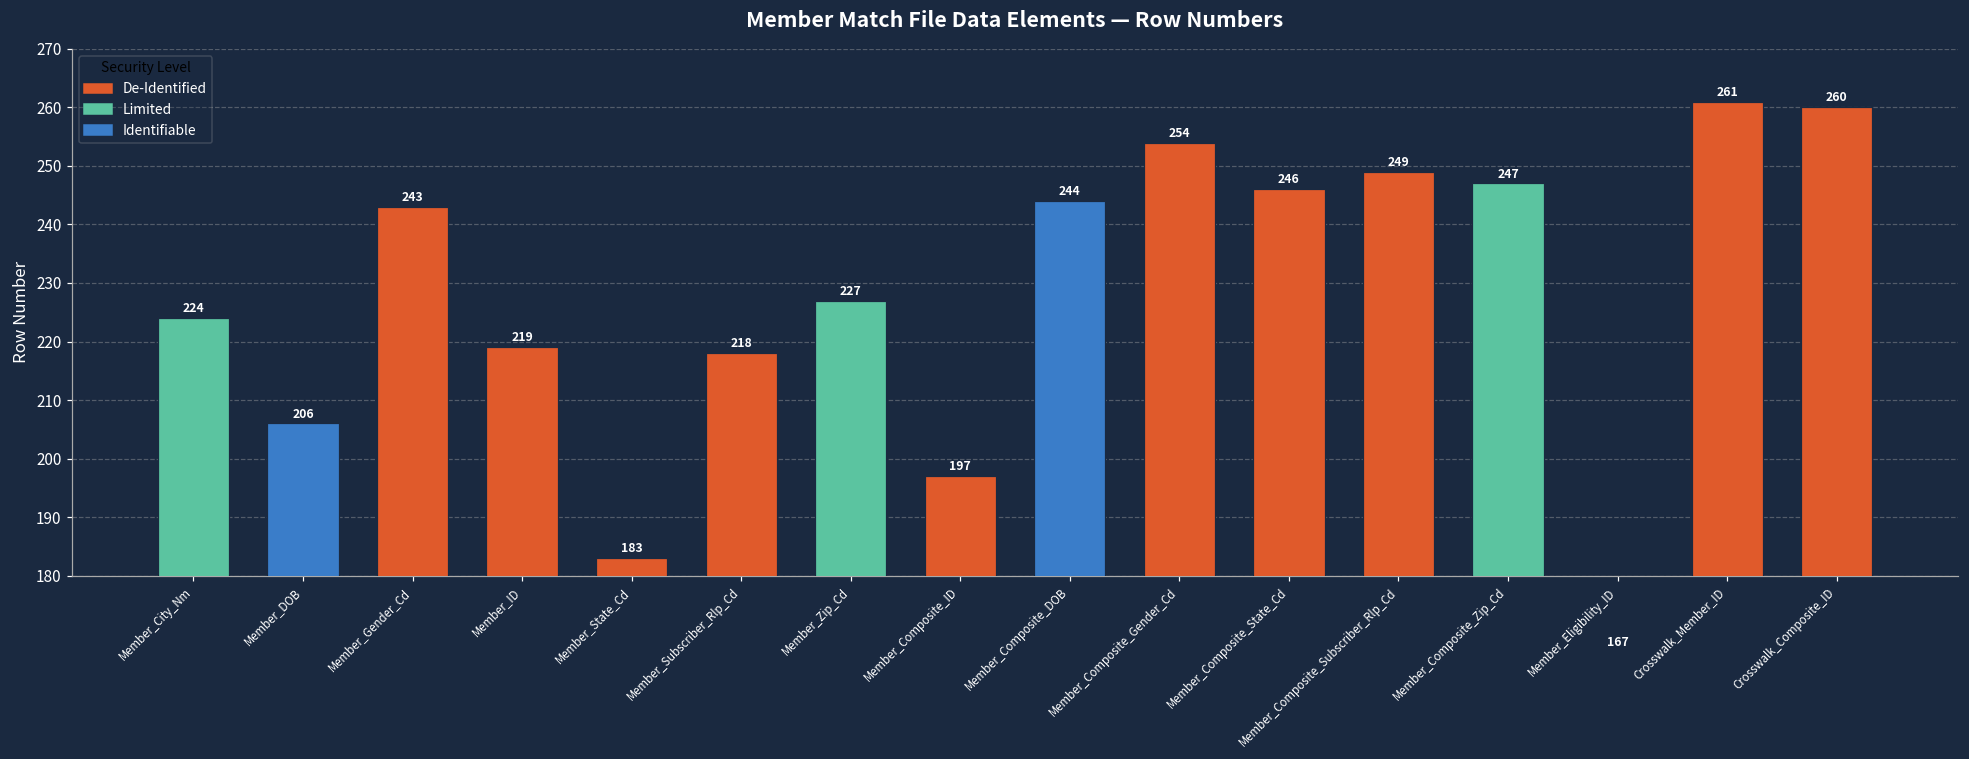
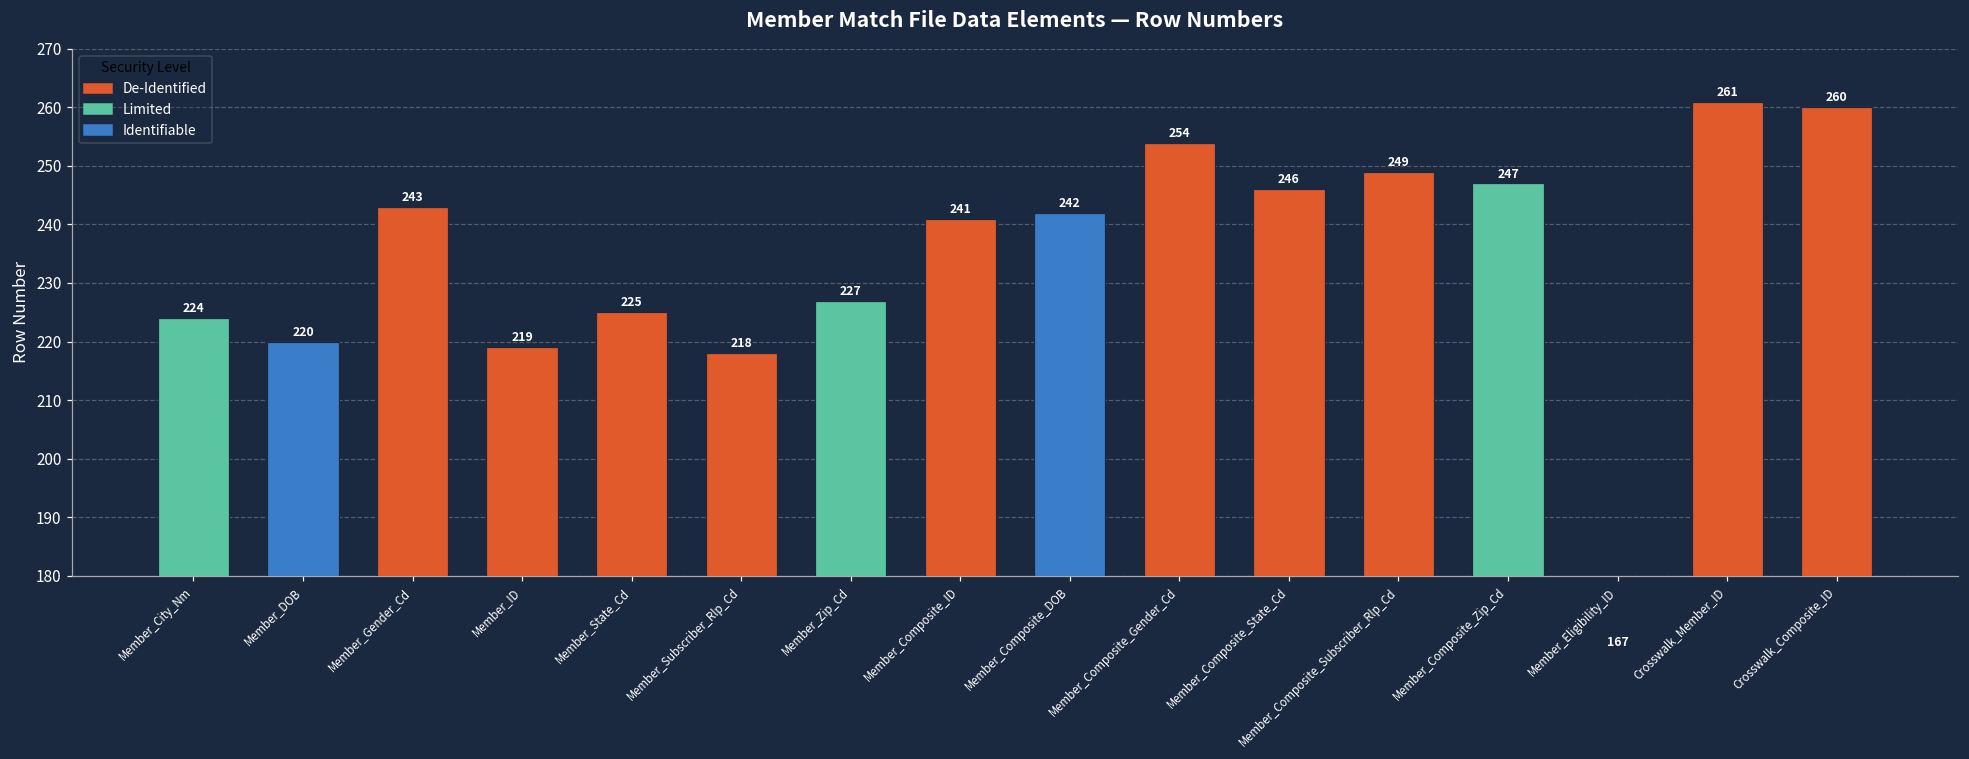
Member_DOB: 206 -> 220
Member_State_Cd: 183 -> 225
Member_Composite_ID: 197 -> 241
Member_Composite_DOB: 244 -> 242
